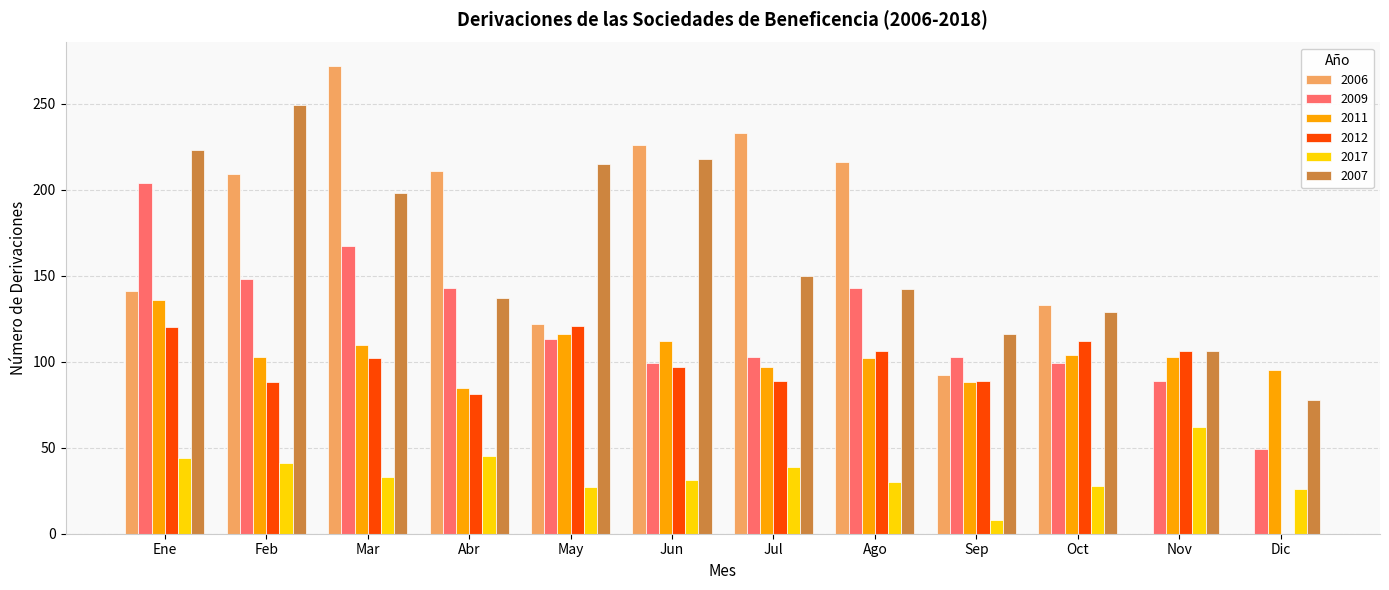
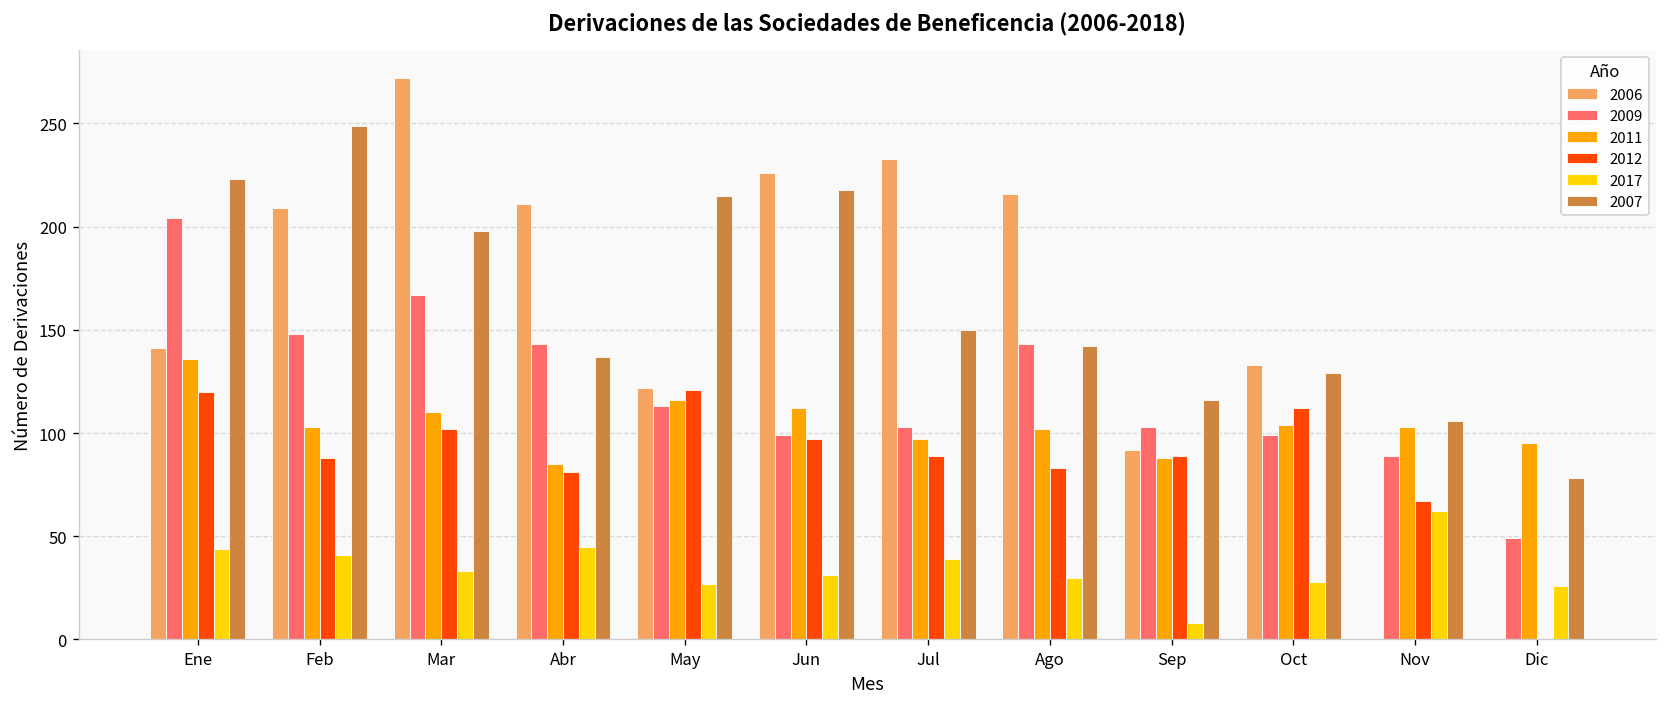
2012, Ago: 106 -> 83
2012, Nov: 106 -> 67
